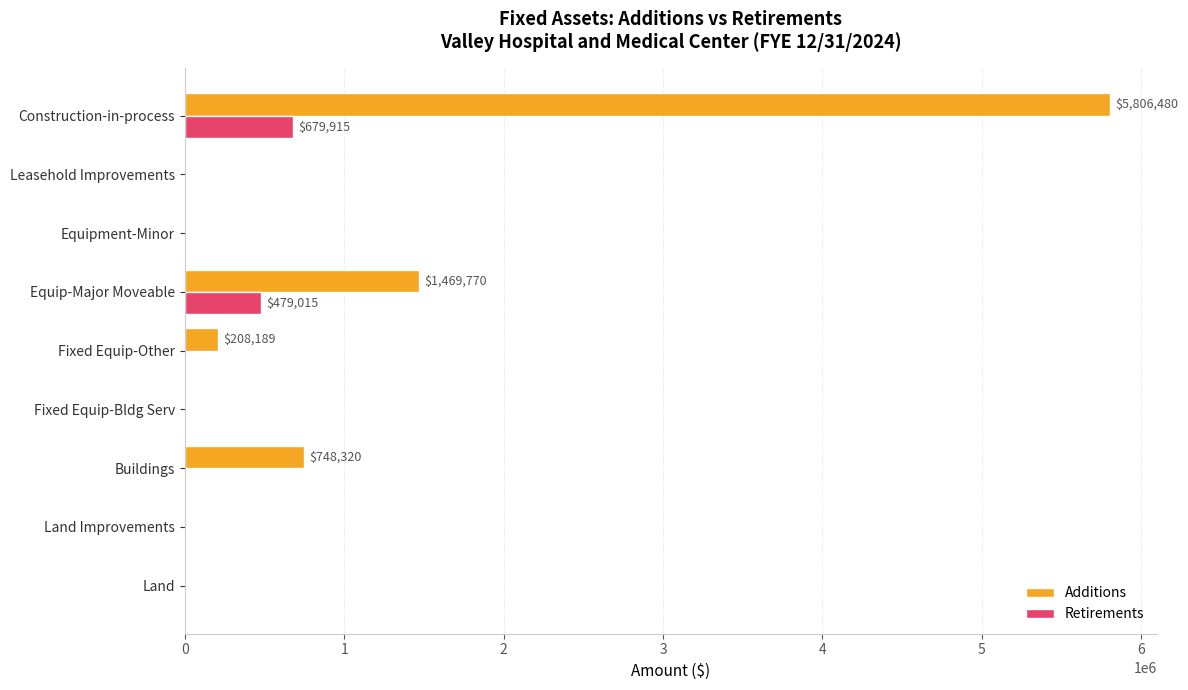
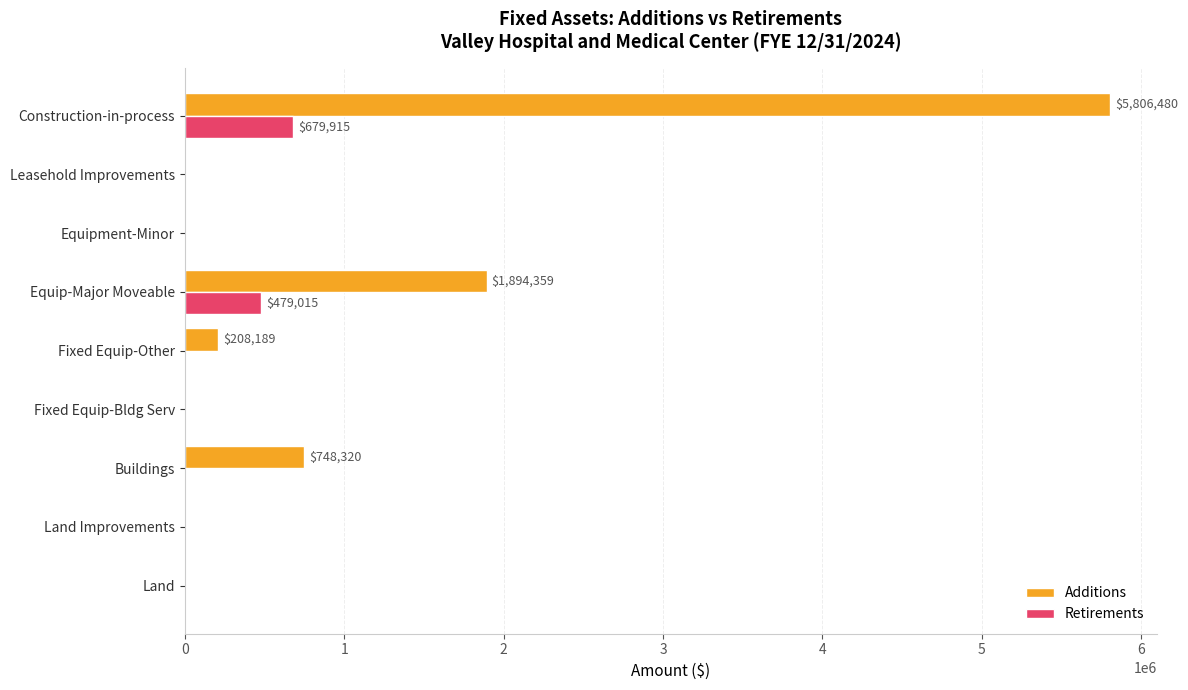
Additions, Equip-Major Moveable: $1,469,770 -> $1,894,359
